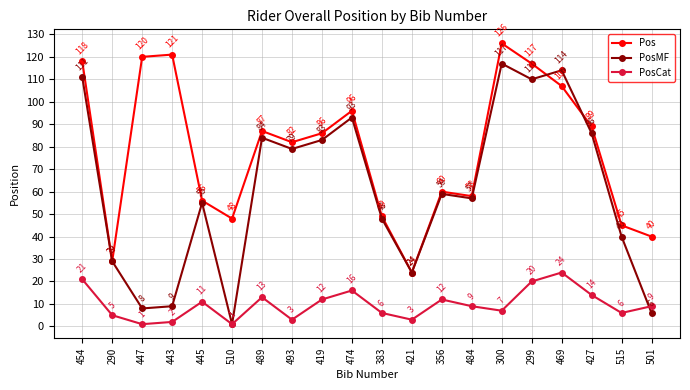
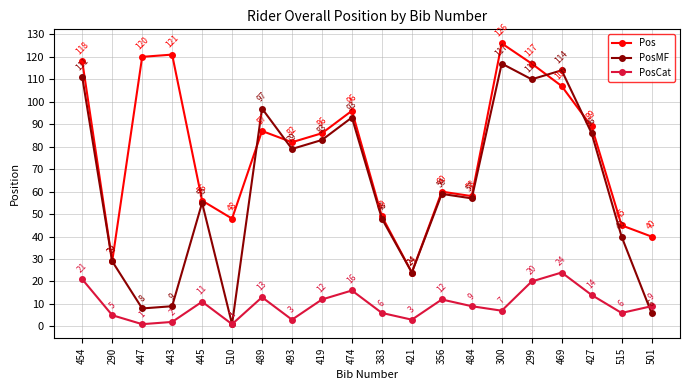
PosMF, 489: 84 -> 97
